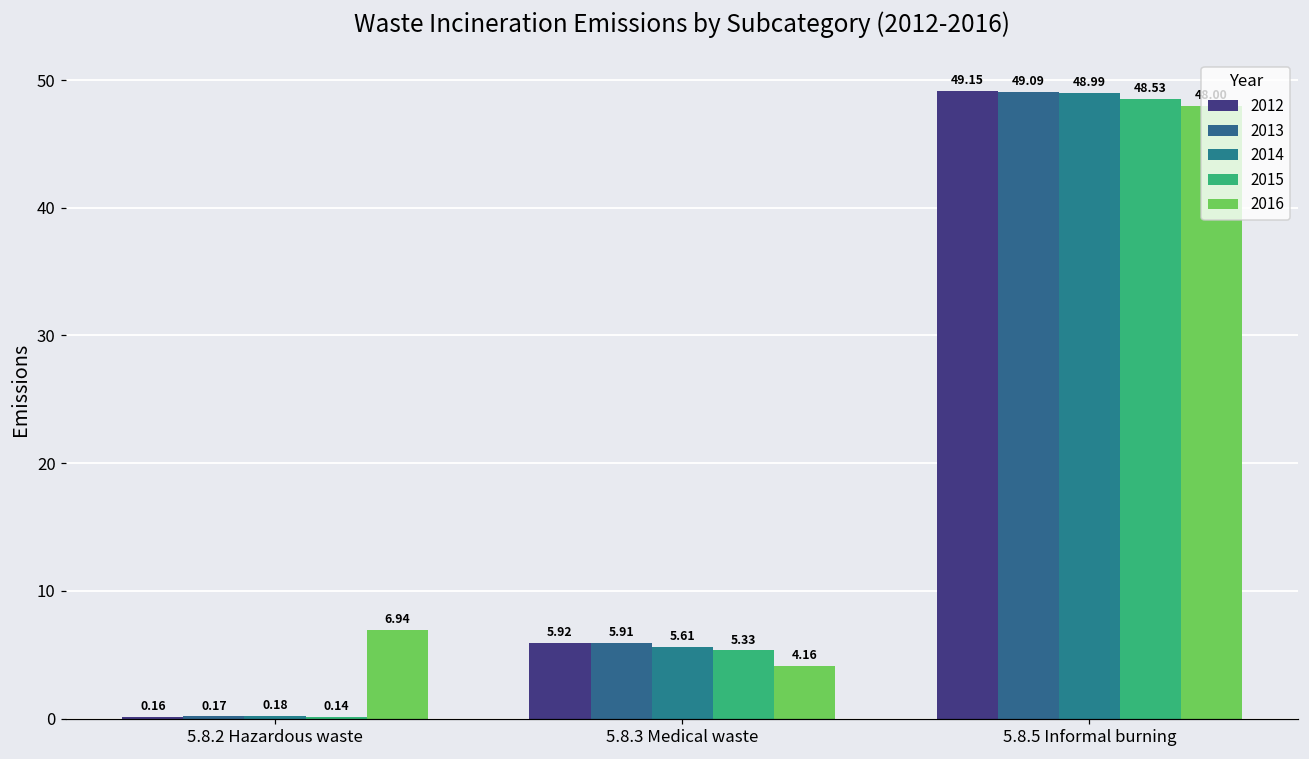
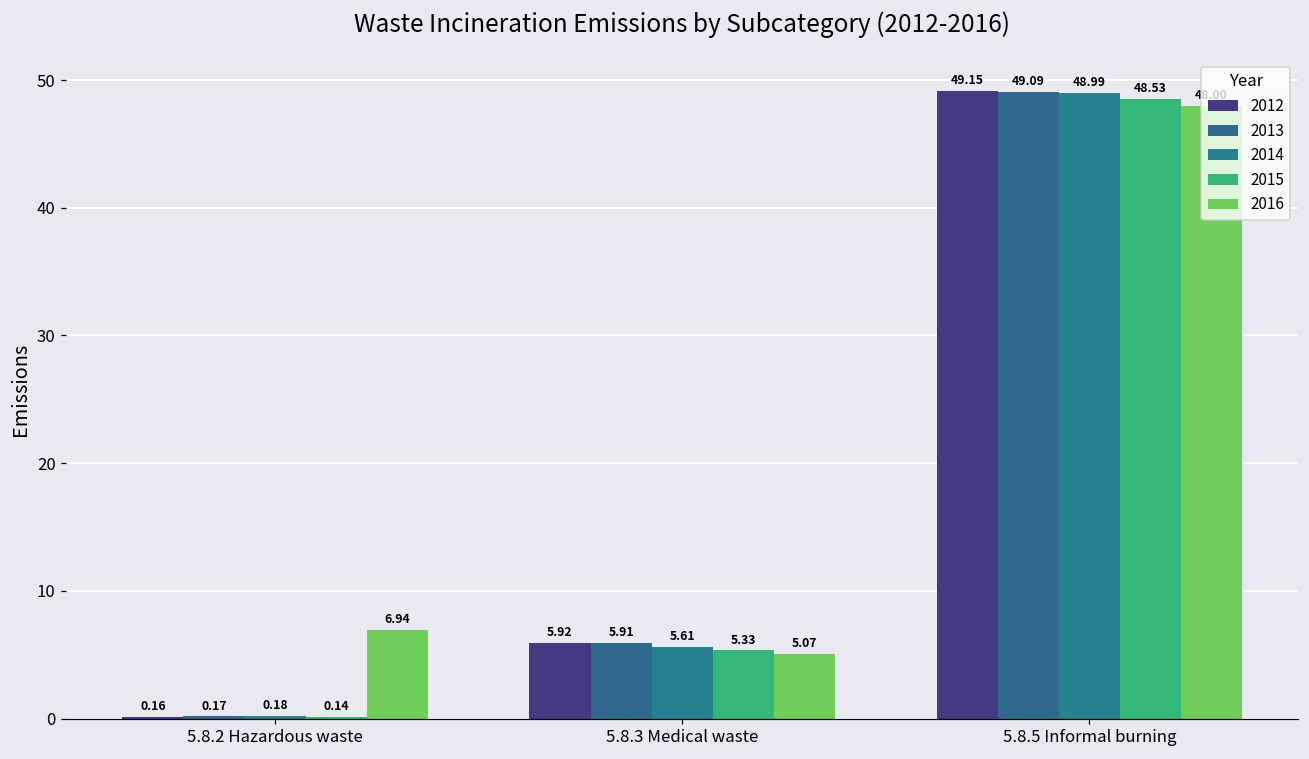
2016, 5.8.3 Medical waste: 4.16 -> 5.07
